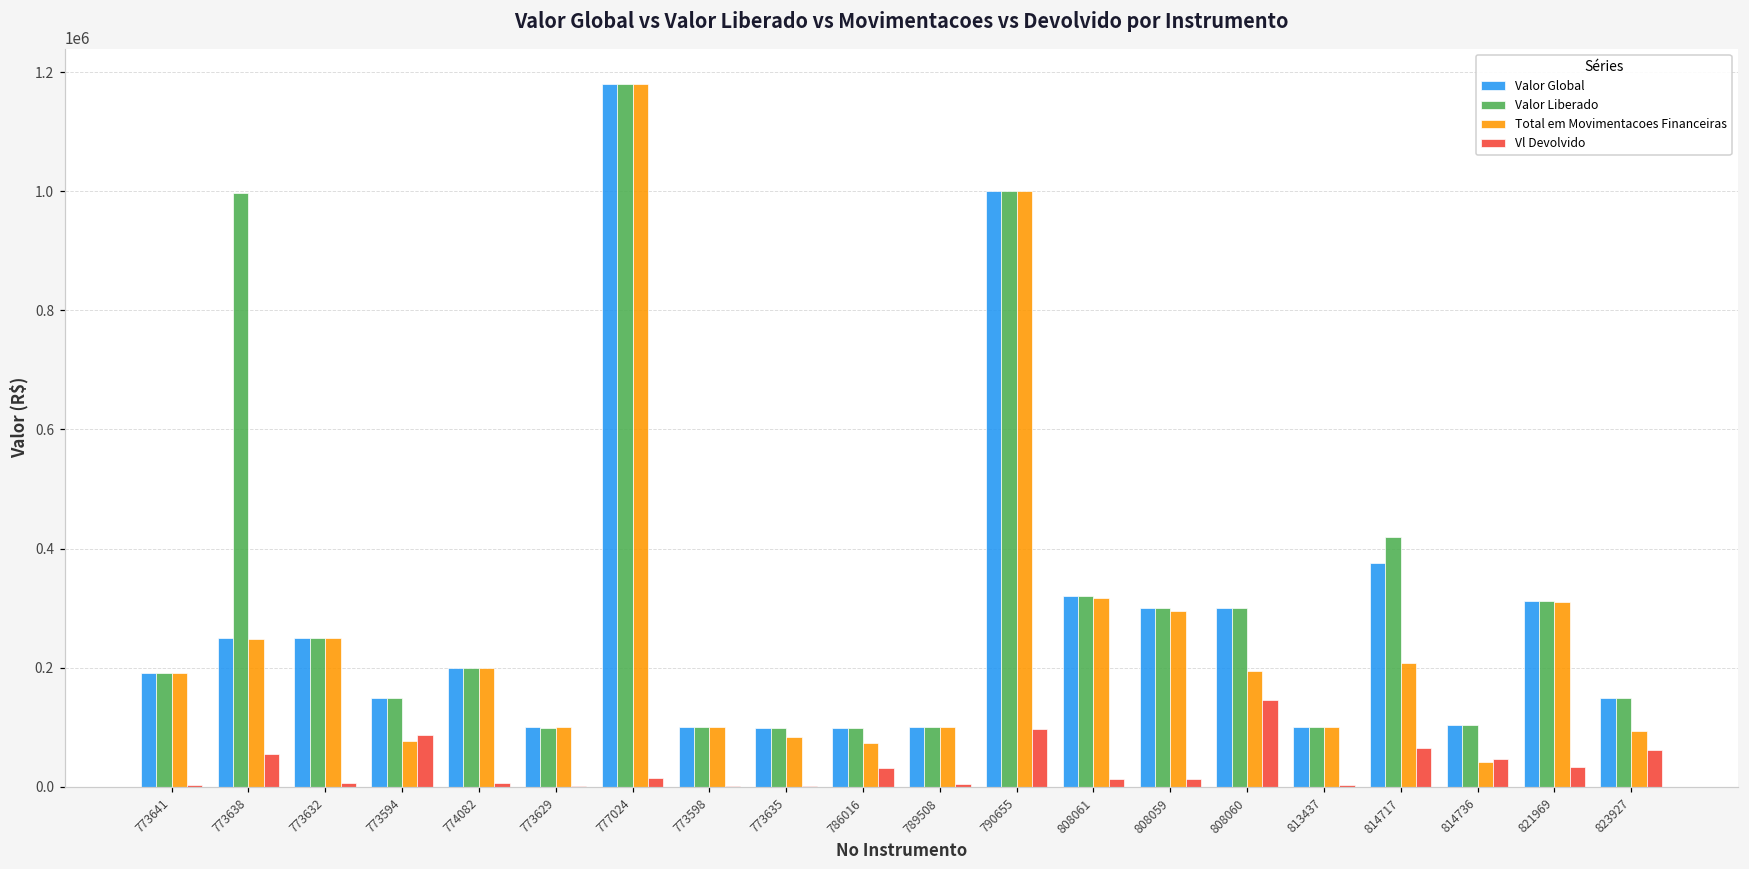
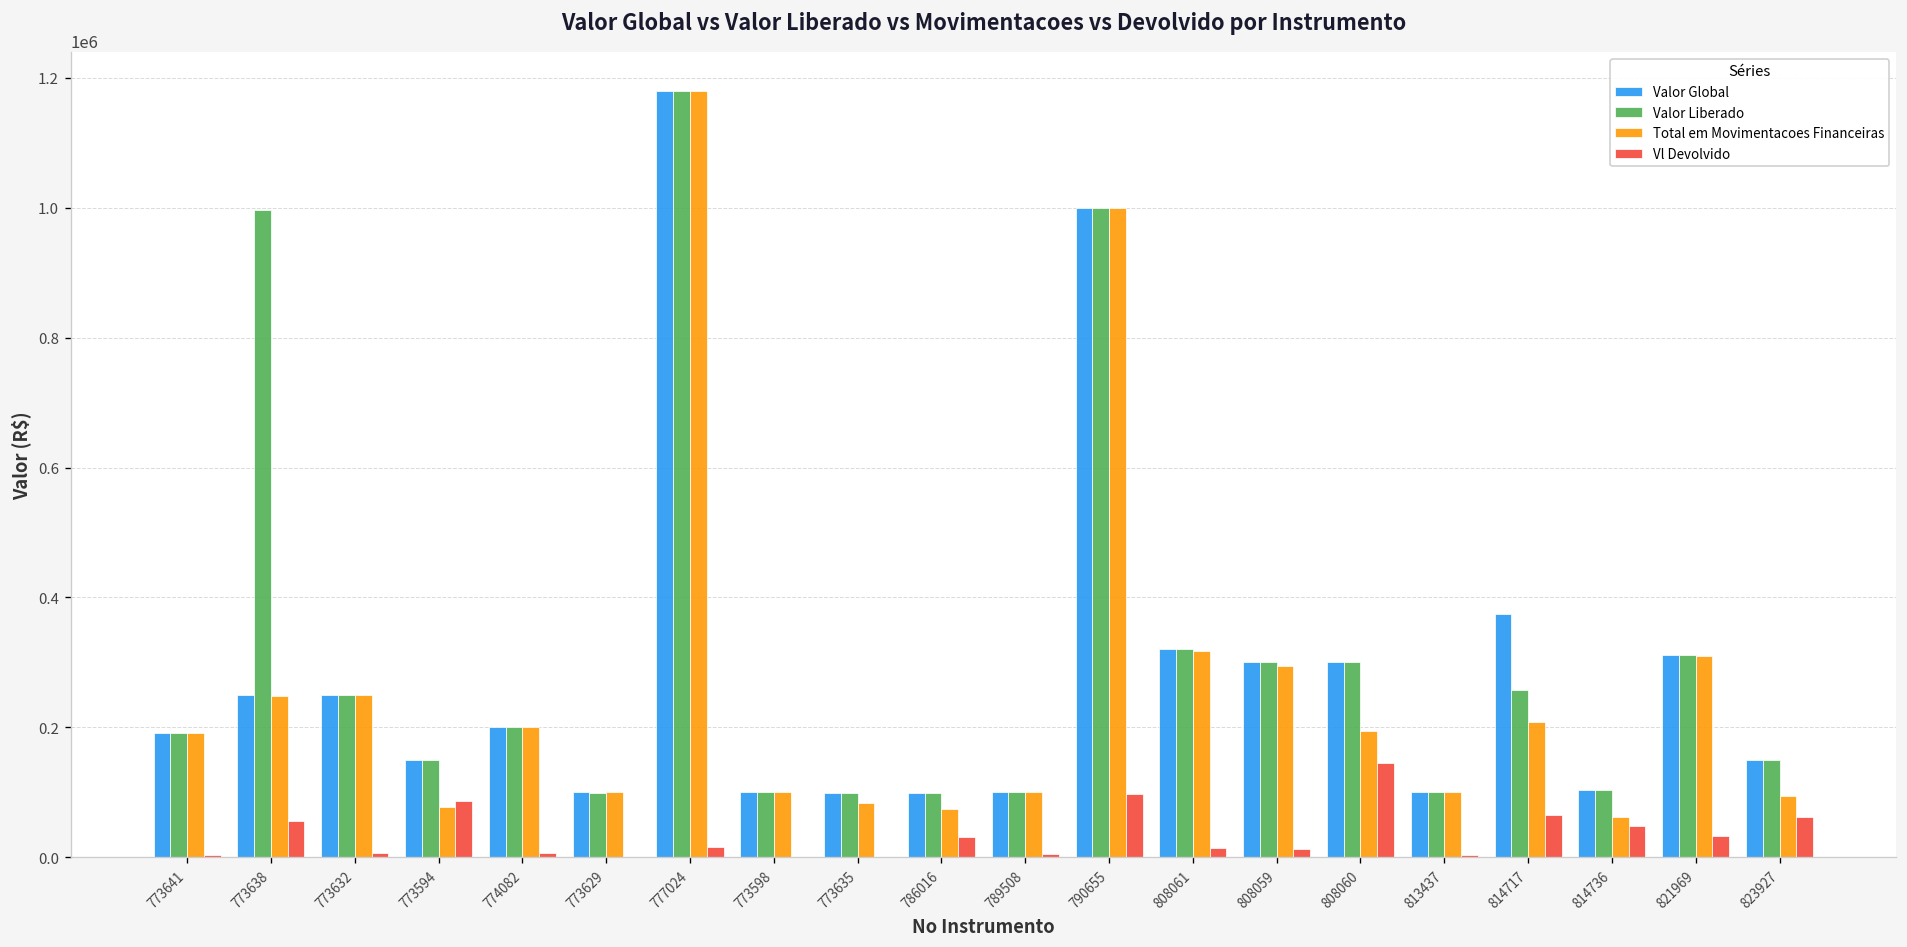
Valor Liberado, 814717: 420000 -> 260000
Total em Movimentacoes Financeiras, 814736: 40000 -> 60000
